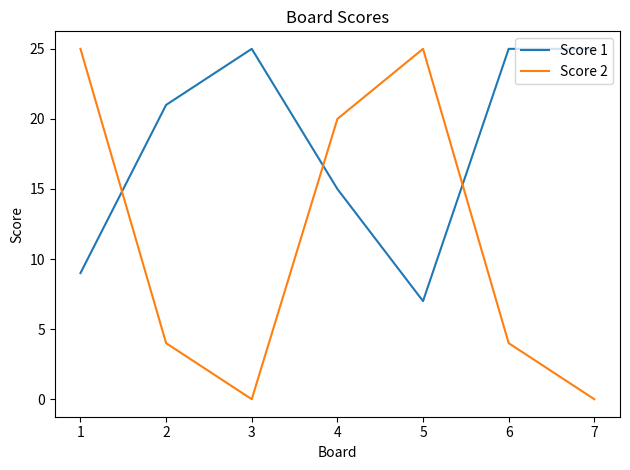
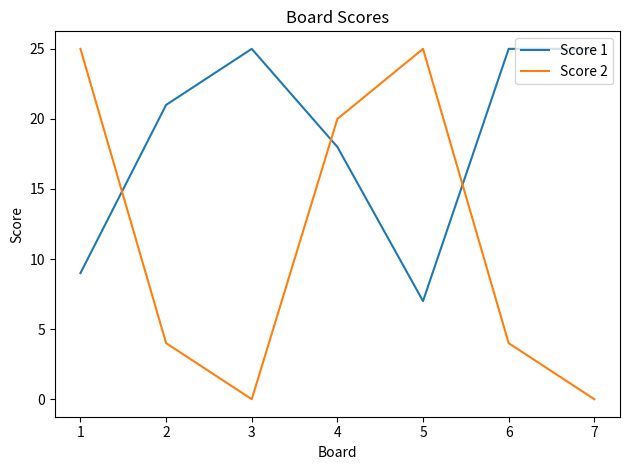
Score 1, 4: 15 -> 18
